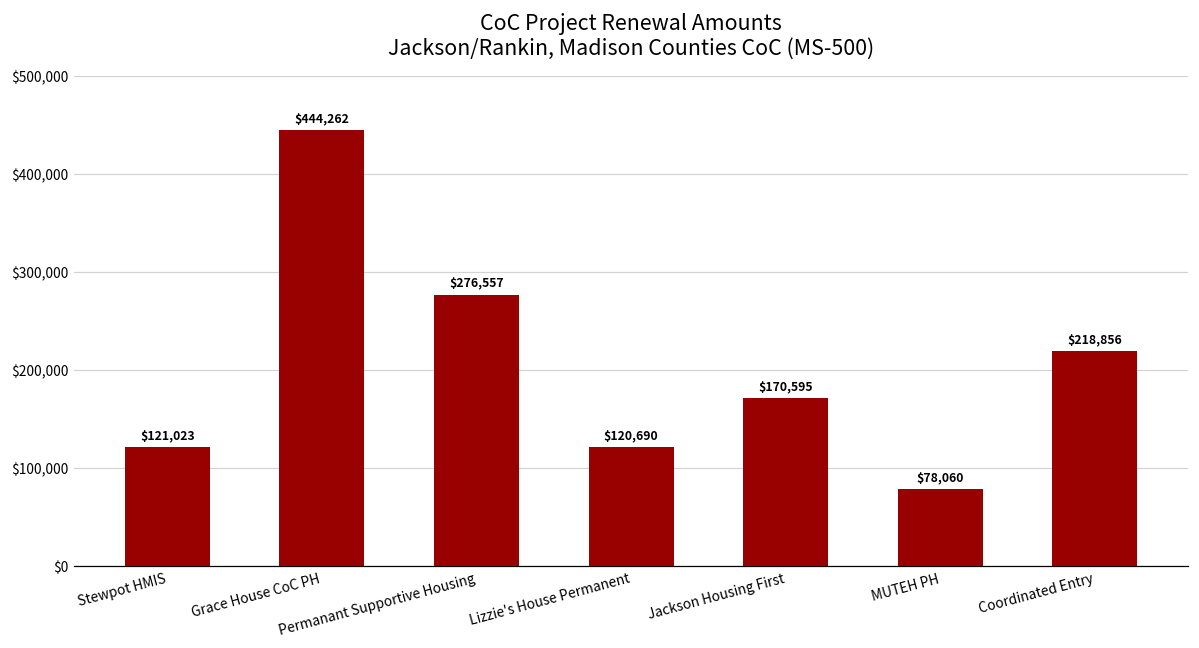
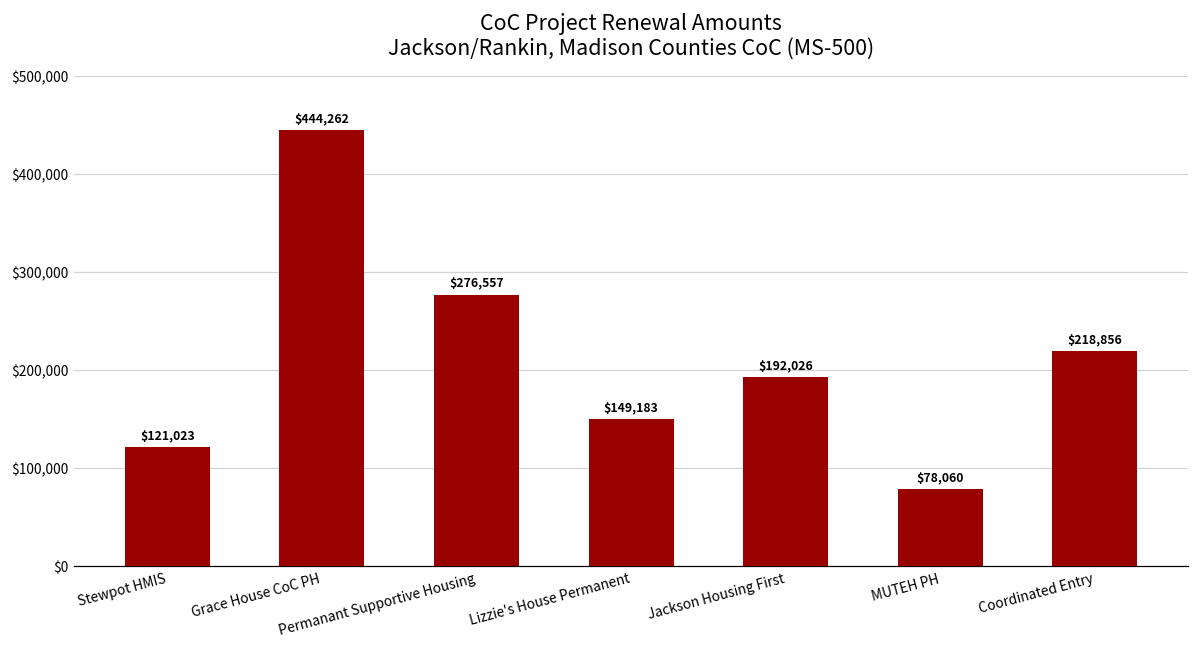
Lizzie's House Permanent: $120,690 -> $149,183
Jackson Housing First: $170,595 -> $192,026
